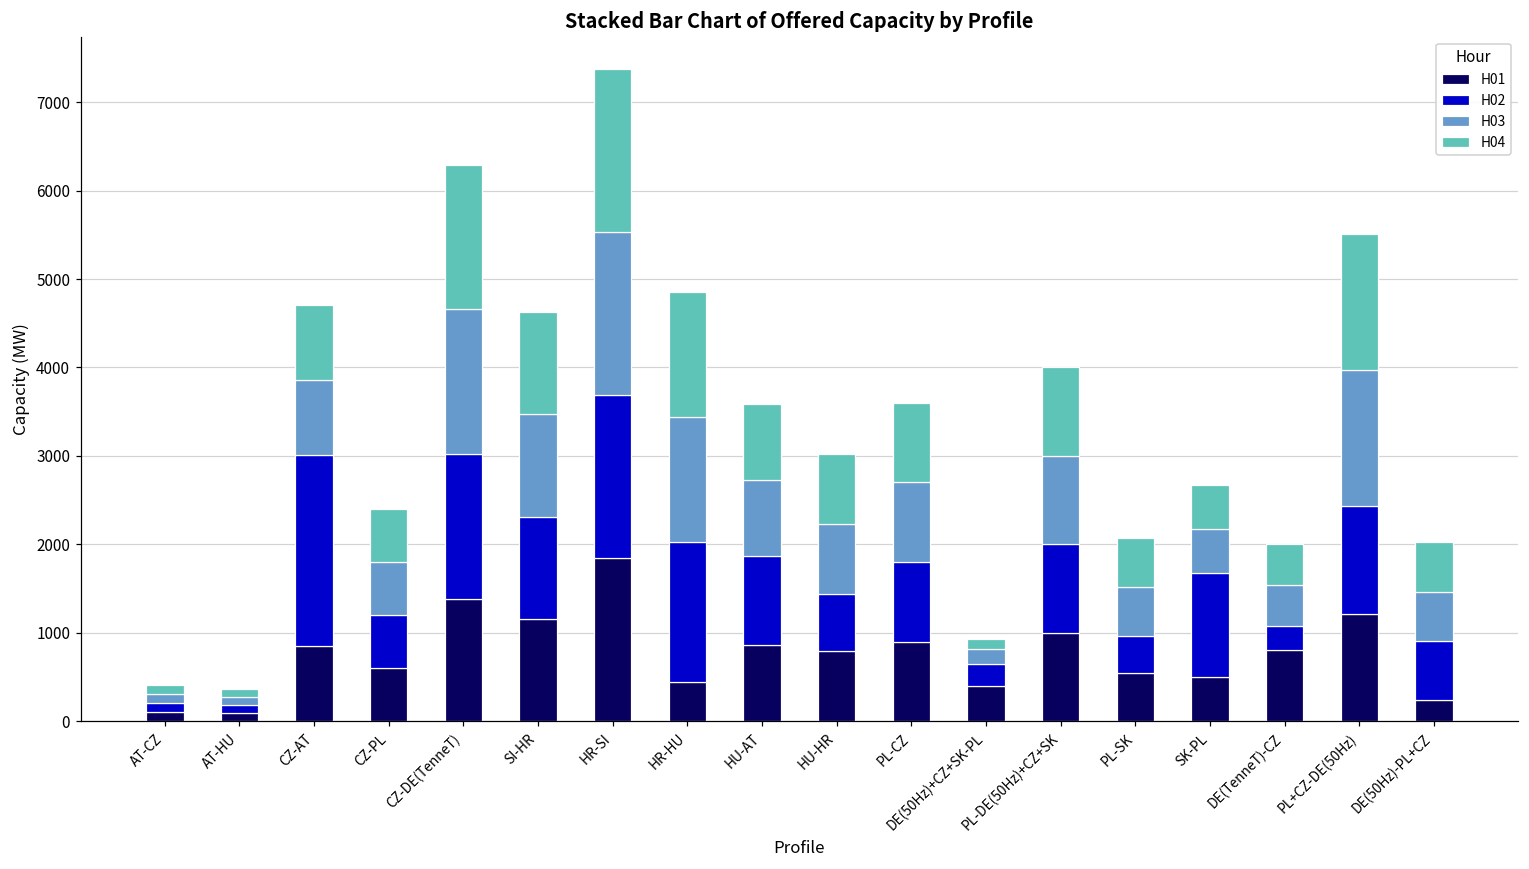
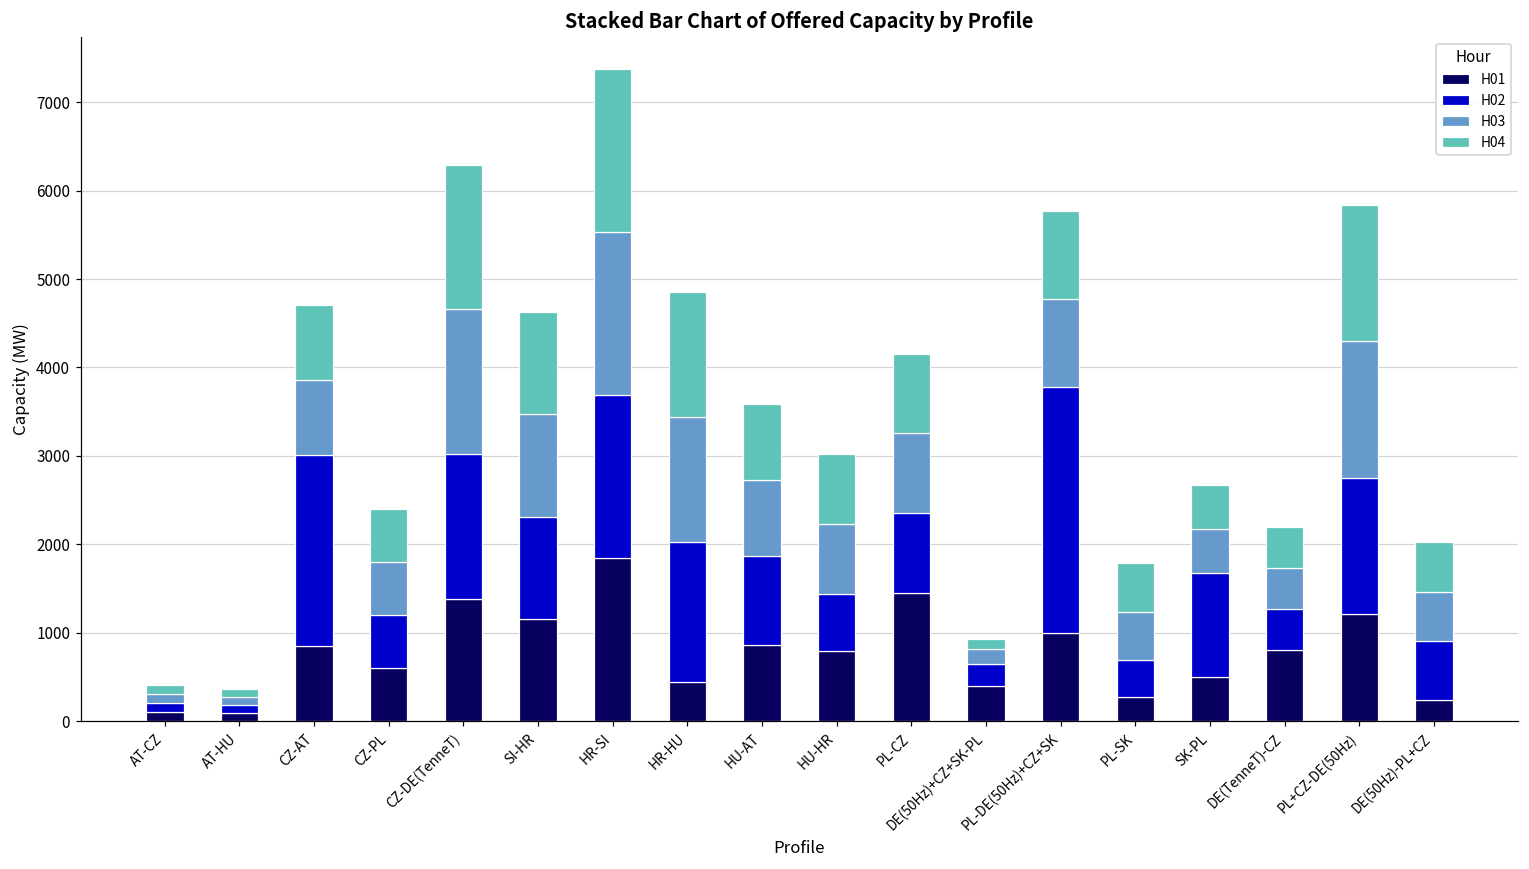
H01, PL-CZ: 900 -> 1500
H02, PL-DE(50Hz)+CZ+SK: 1000 -> 2800
H01, PL-SK: 600 -> 300
H02, DE(TenneT)-CZ: 300 -> 500
H02, PL+CZ-DE(50Hz): 1200 -> 1500
